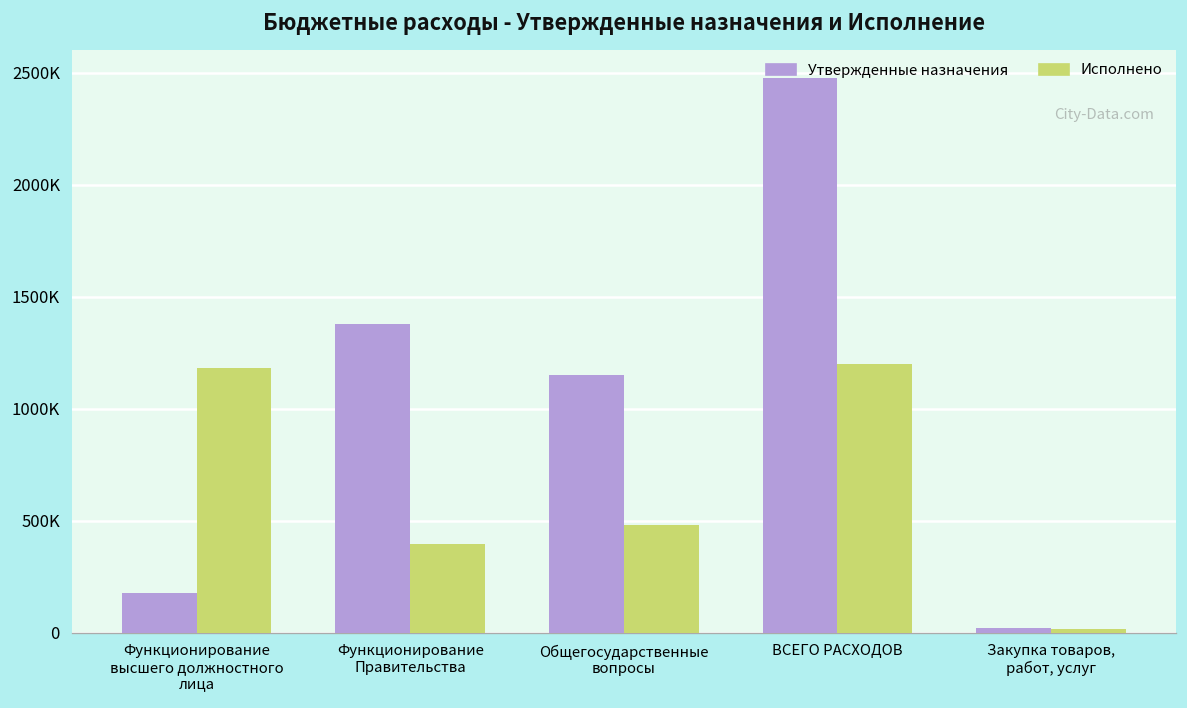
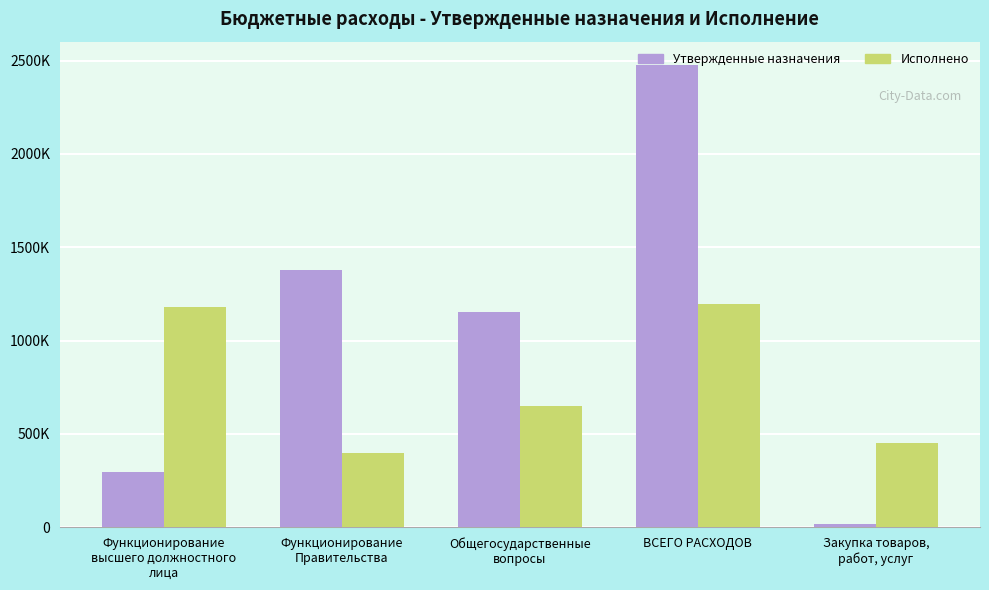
Утвержденные назначения, Функционирование высшего должностного лица: 180000 -> 300000
Исполнено, Общегосударственные вопросы: 480000 -> 650000
Исполнено, Закупка товаров, работ, услуг: 20000 -> 450000
